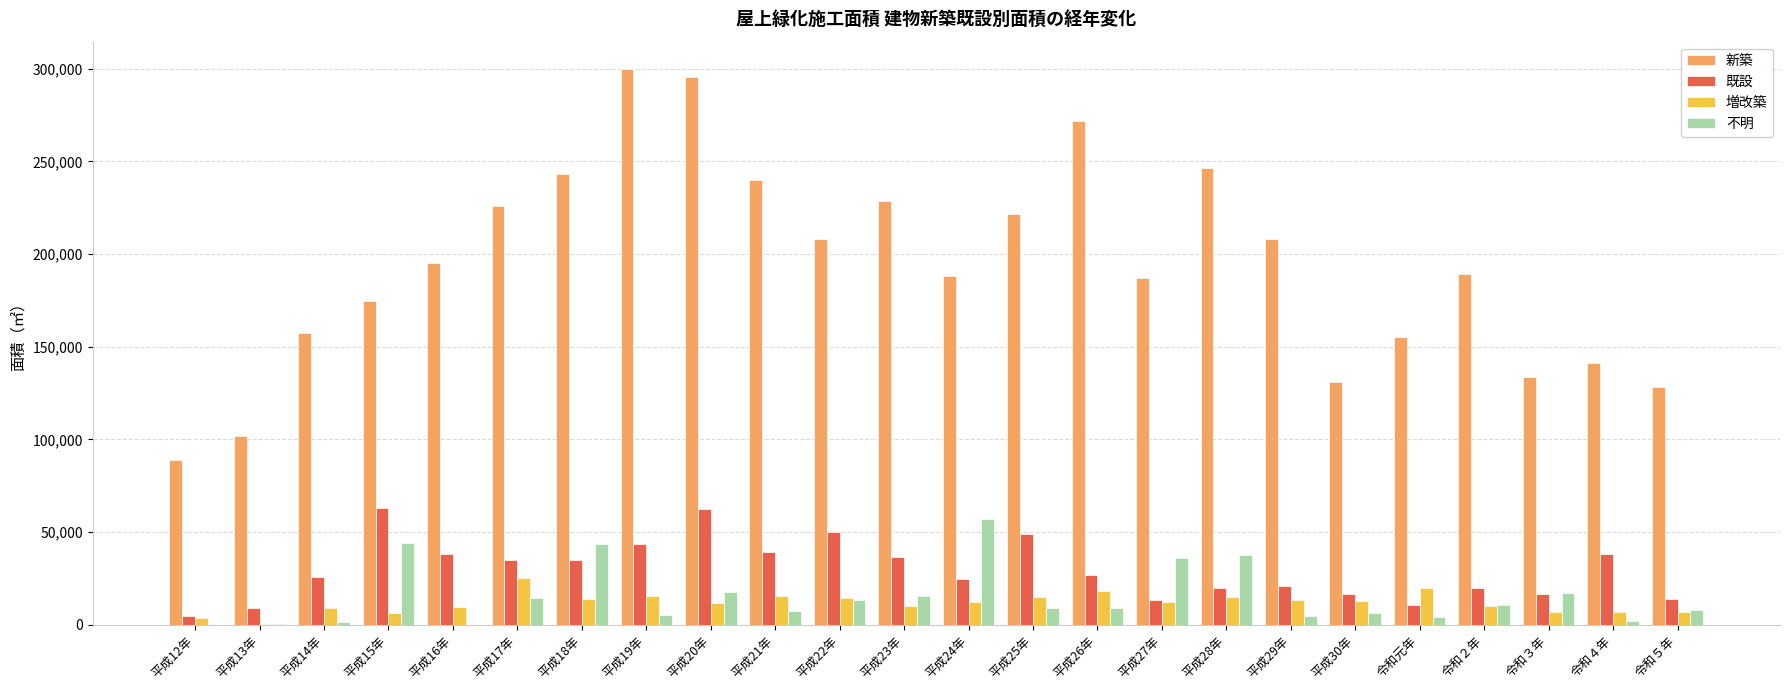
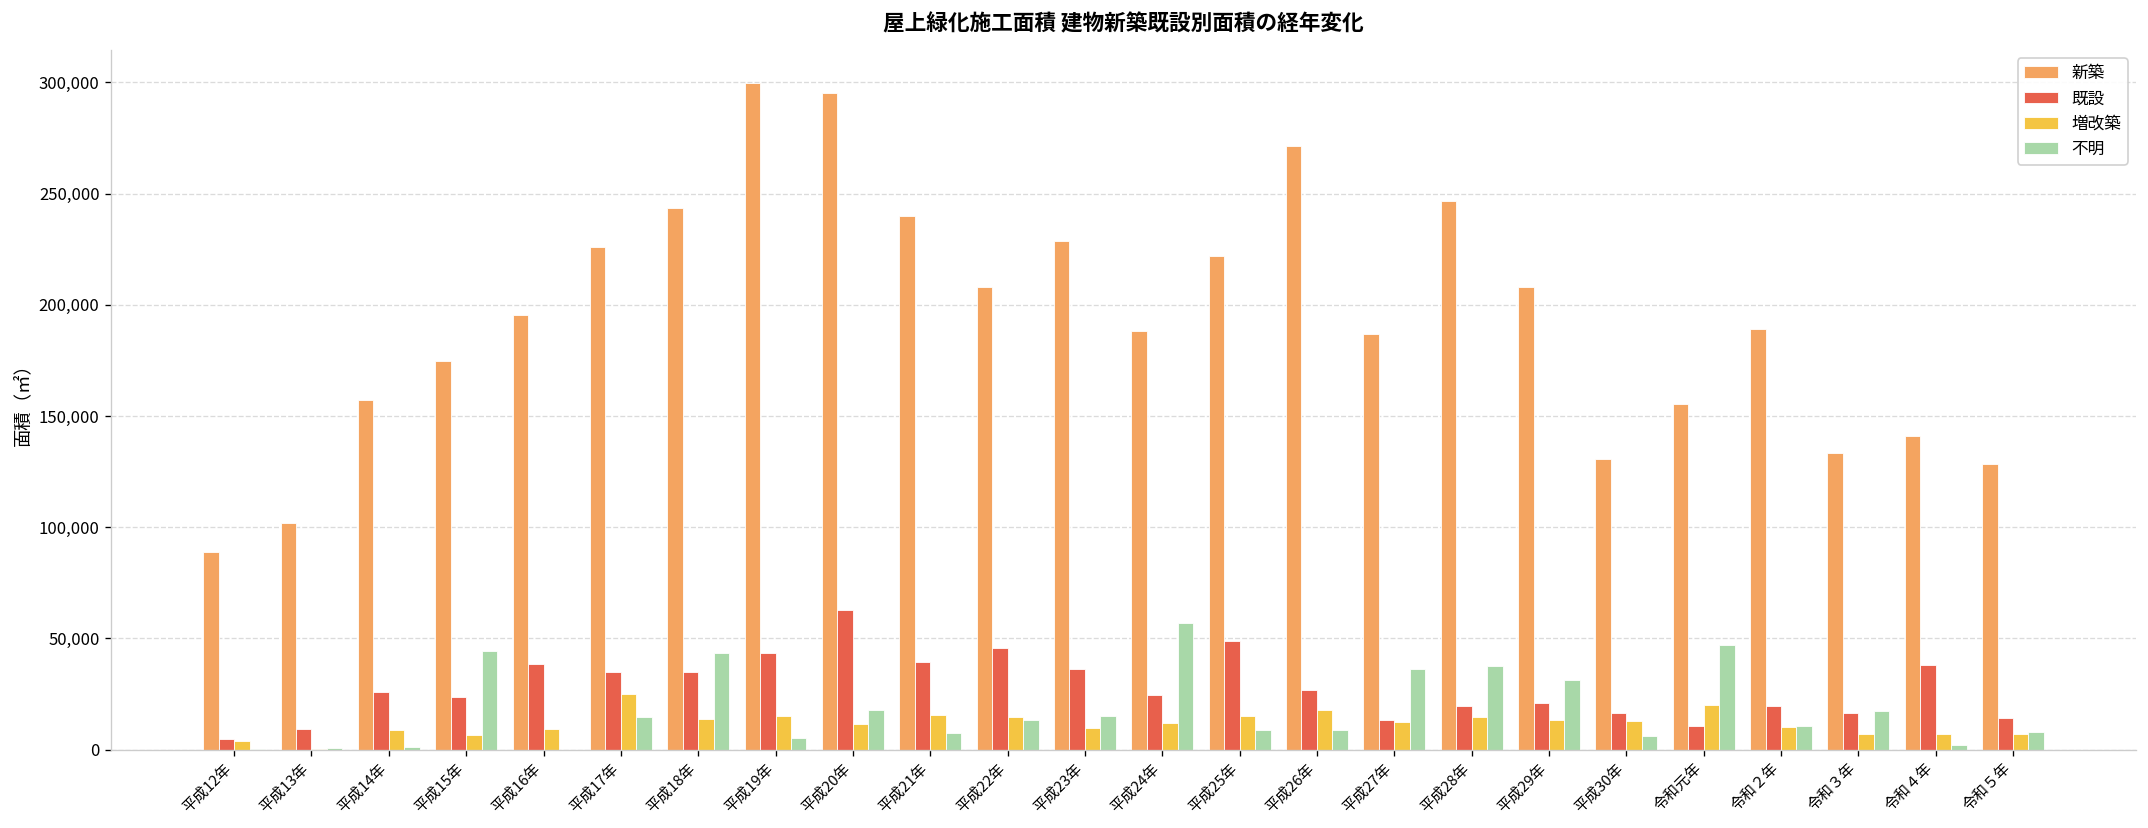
既設, 平成15年: 63,000 -> 24,000
既設, 平成22年: 50,000 -> 46,000
不明, 平成29年: 5,000 -> 31,000
不明, 令和元年: 4,000 -> 47,000
